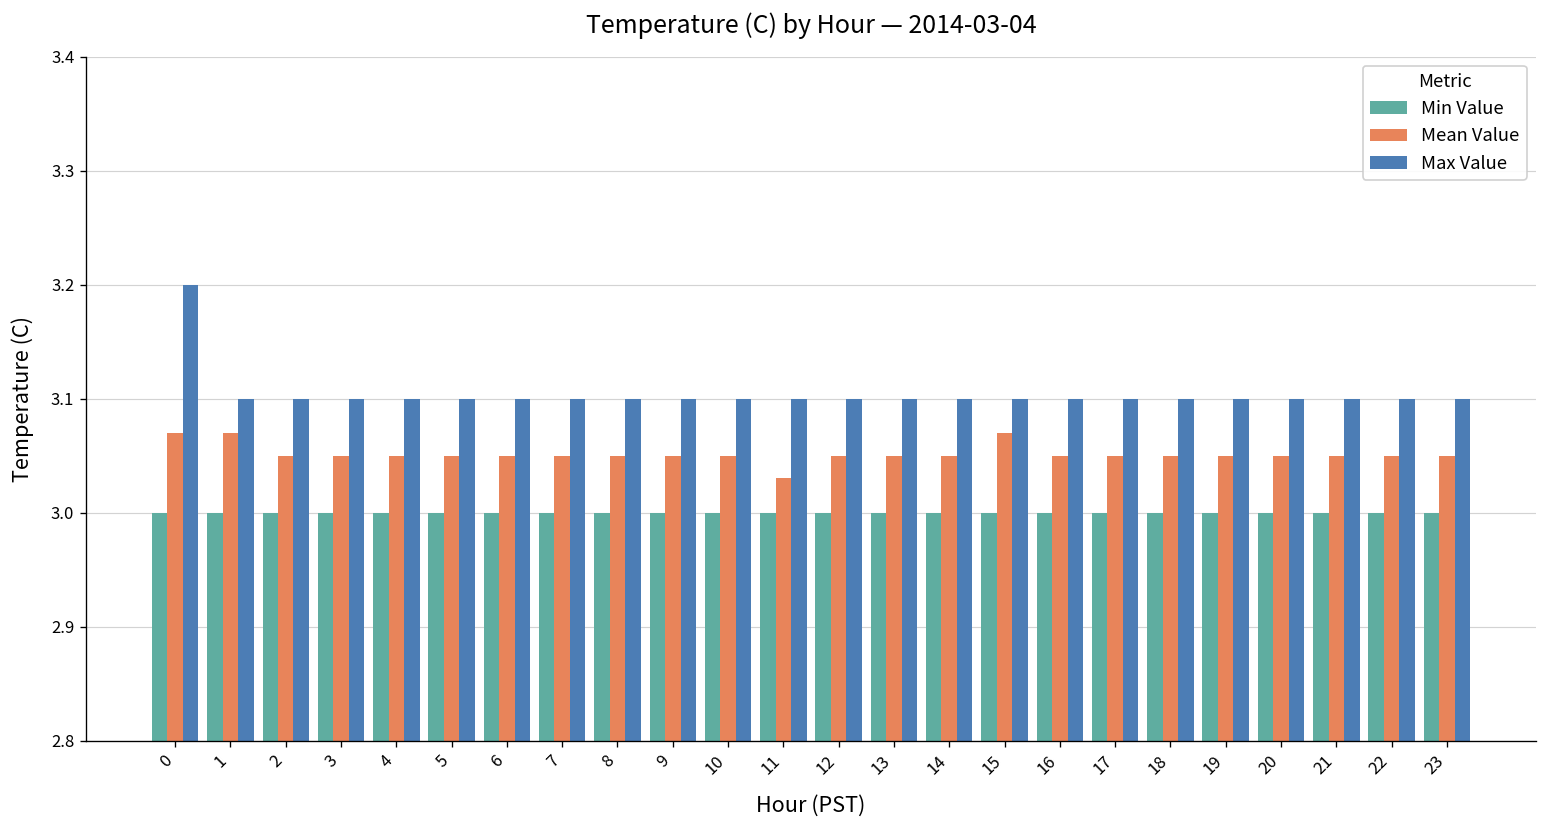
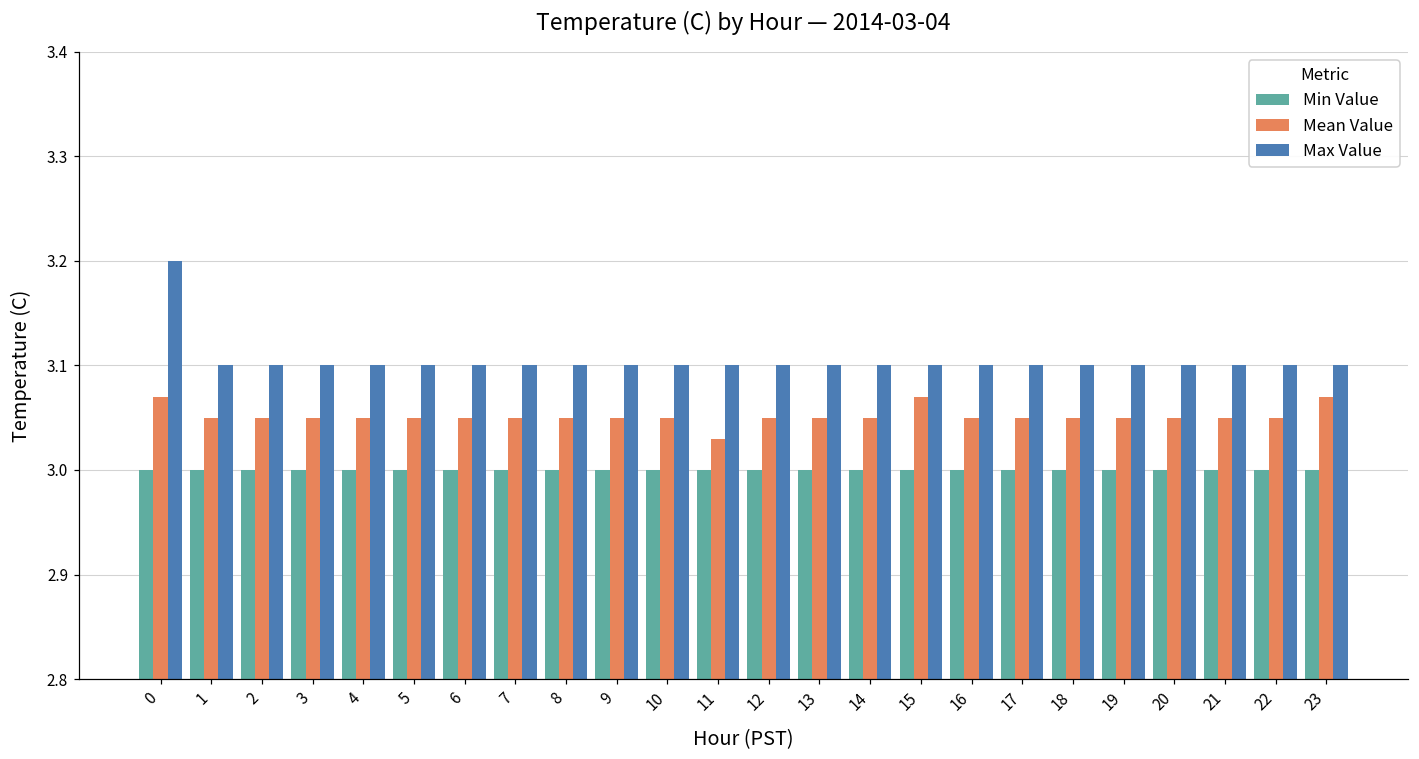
Mean Value, 1: 3.07 -> 3.05
Mean Value, 23: 3.05 -> 3.07
